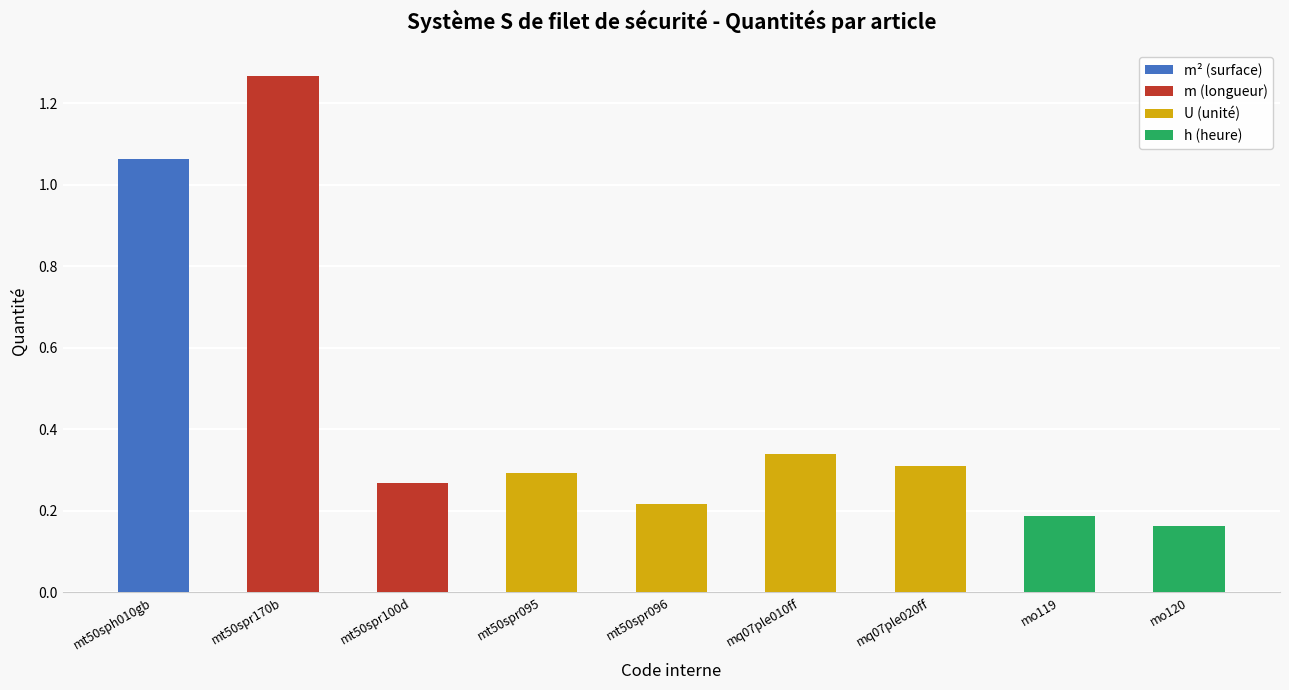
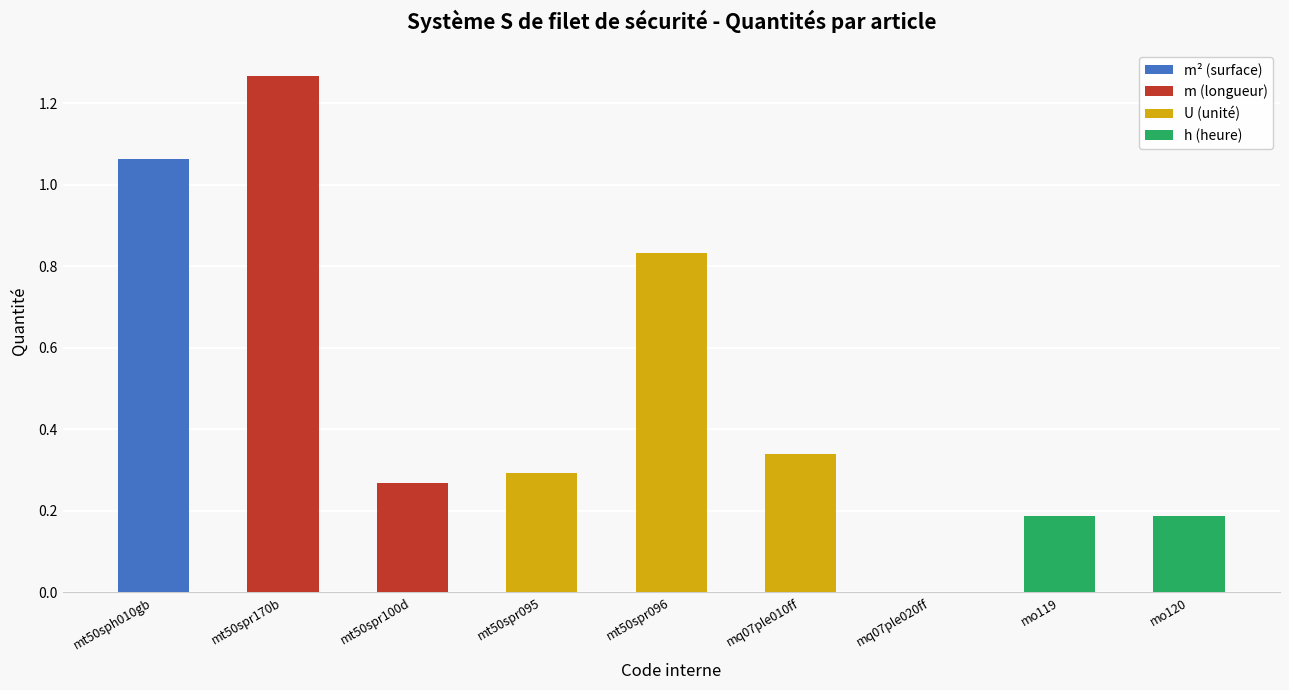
mt50spr096: 0.22 -> 0.83
mq07ple020ff: 0.31 -> 0.00
mo120: 0.16 -> 0.19
